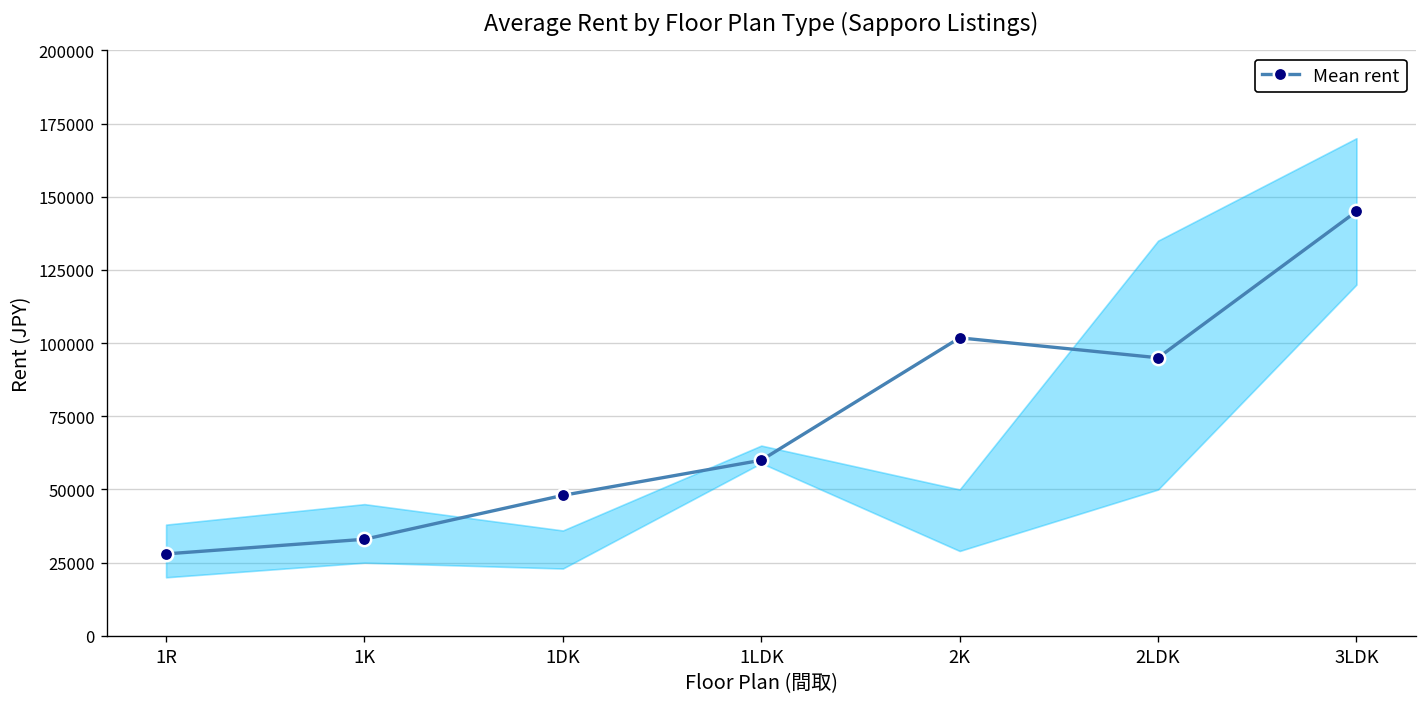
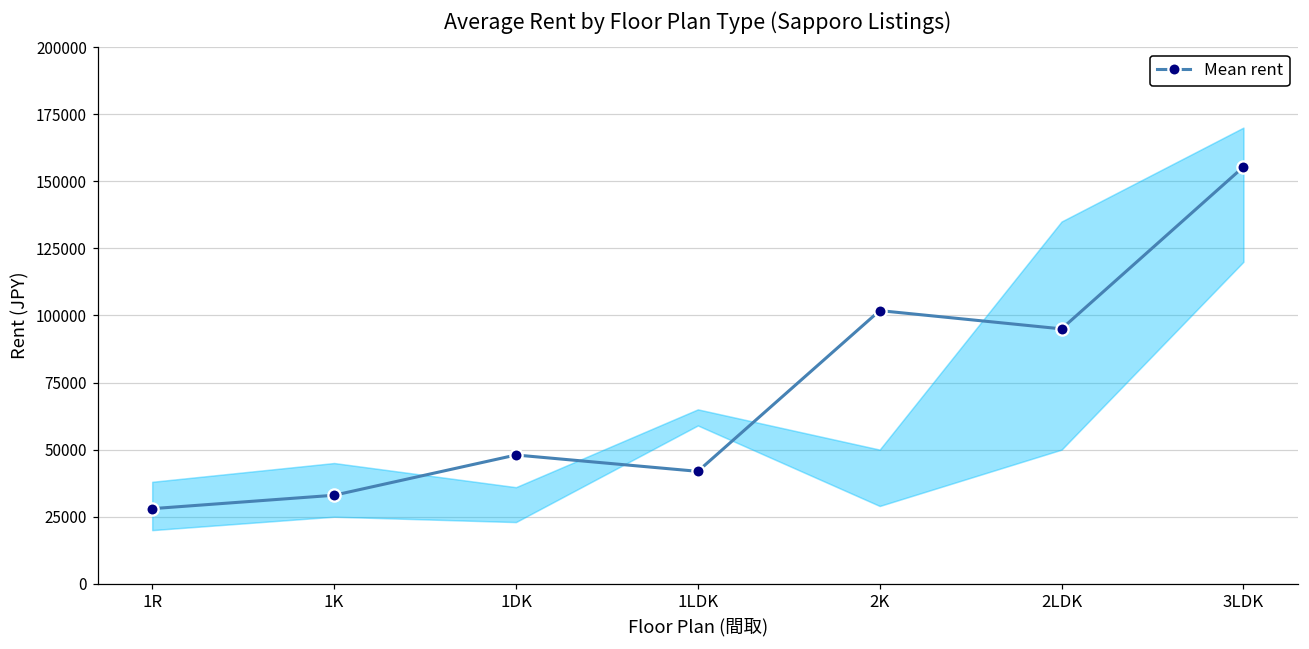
Mean rent, 1LDK: 60000 -> 42000
Mean rent, 3LDK: 145000 -> 155000
